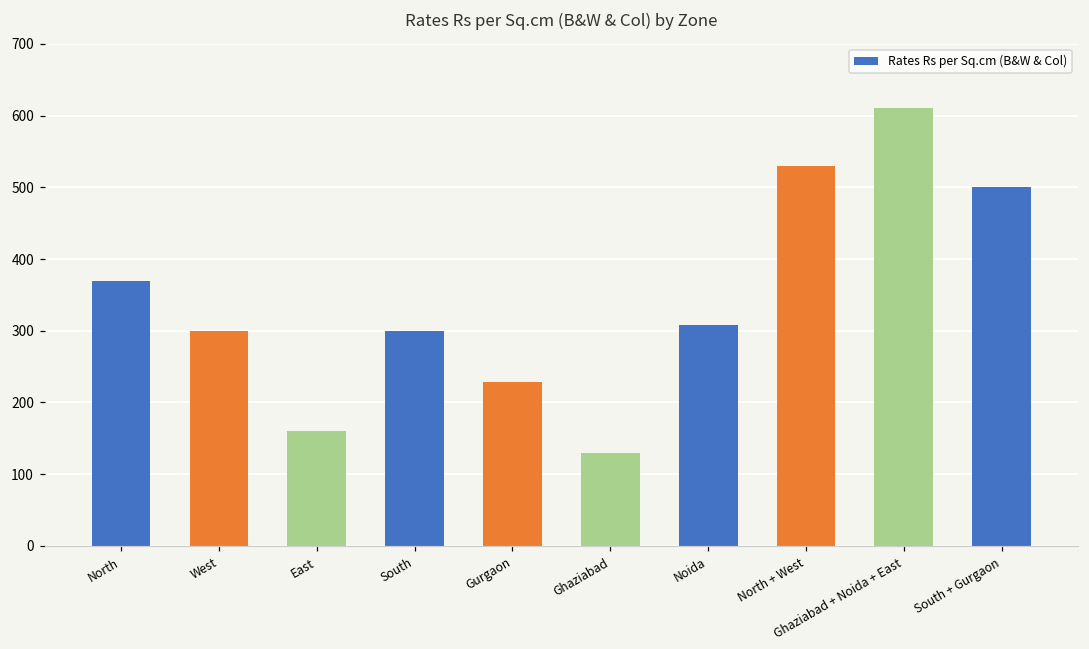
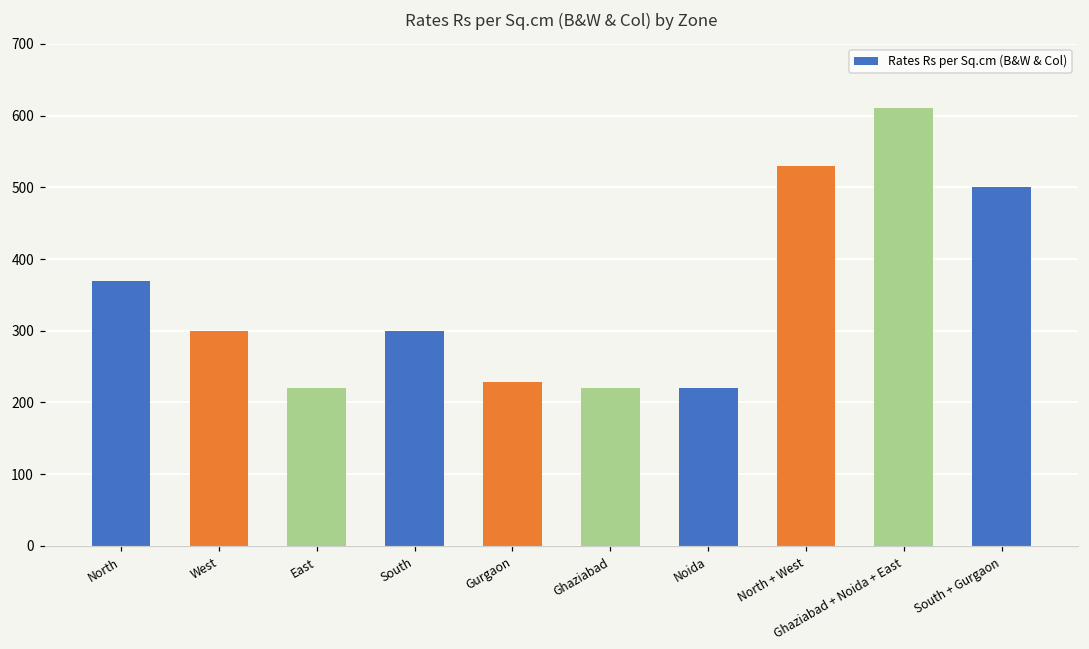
East: 160 -> 220
Ghaziabad: 130 -> 220
Noida: 310 -> 220
